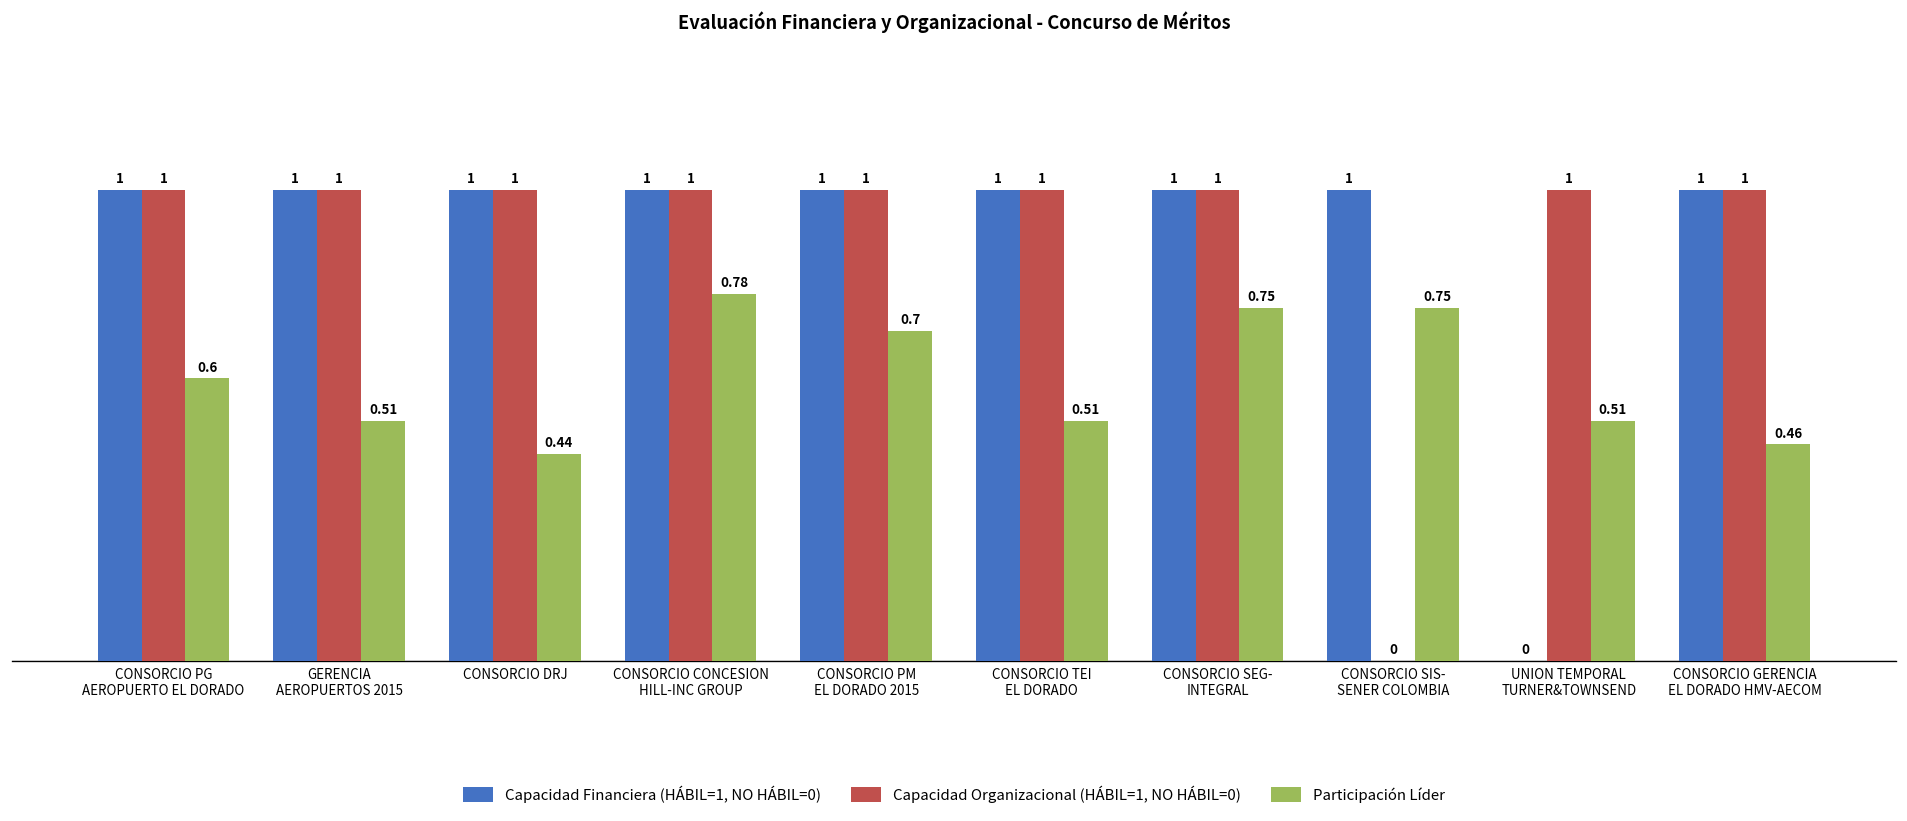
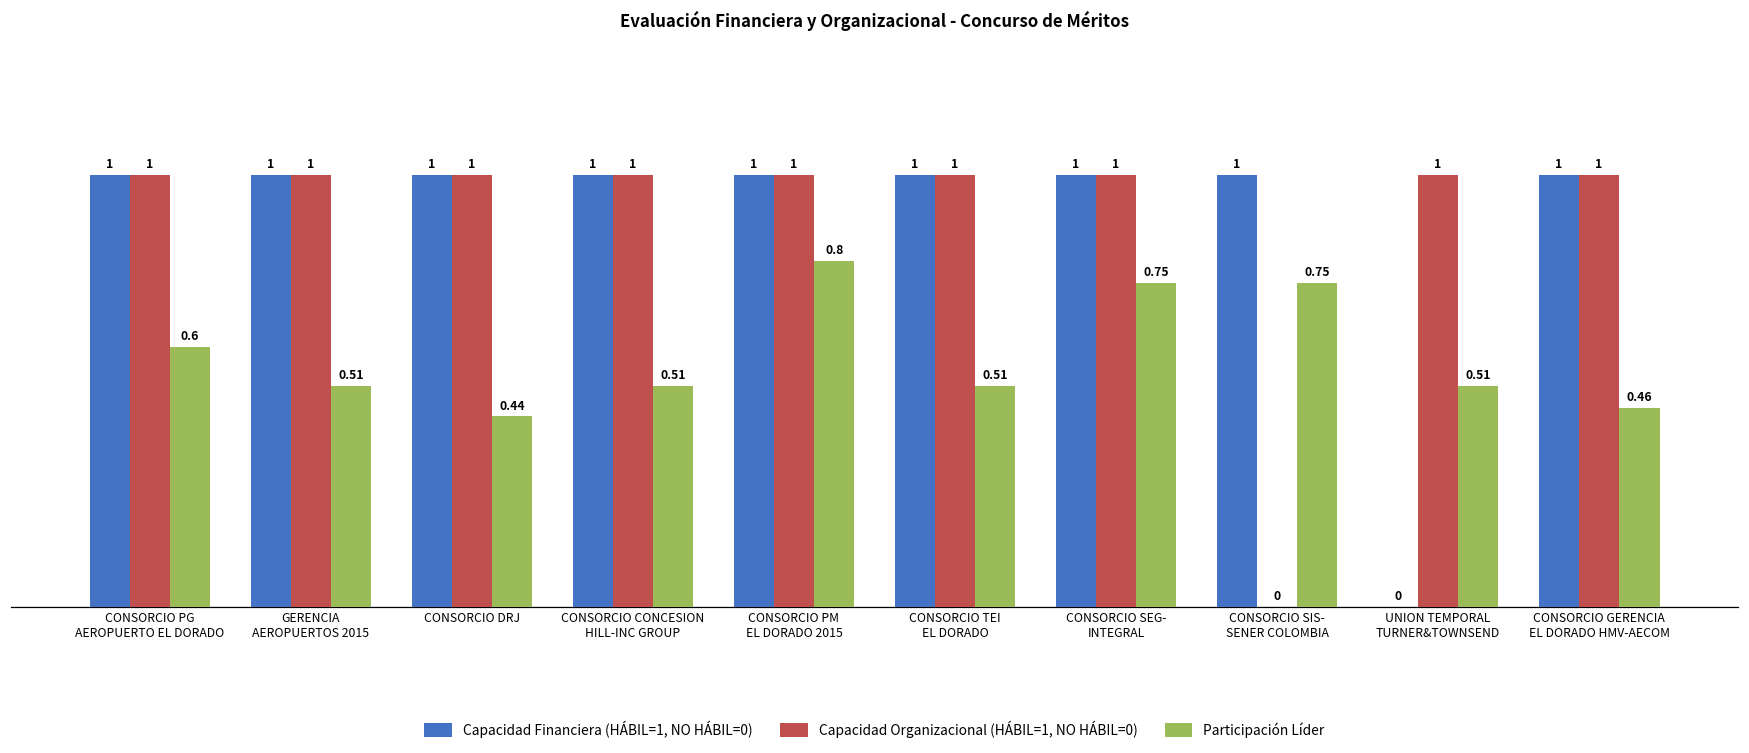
Participación Líder, CONSORCIO CONCESION HILL-INC GROUP: 0.78 -> 0.51
Participación Líder, CONSORCIO PM EL DORADO 2015: 0.7 -> 0.8
